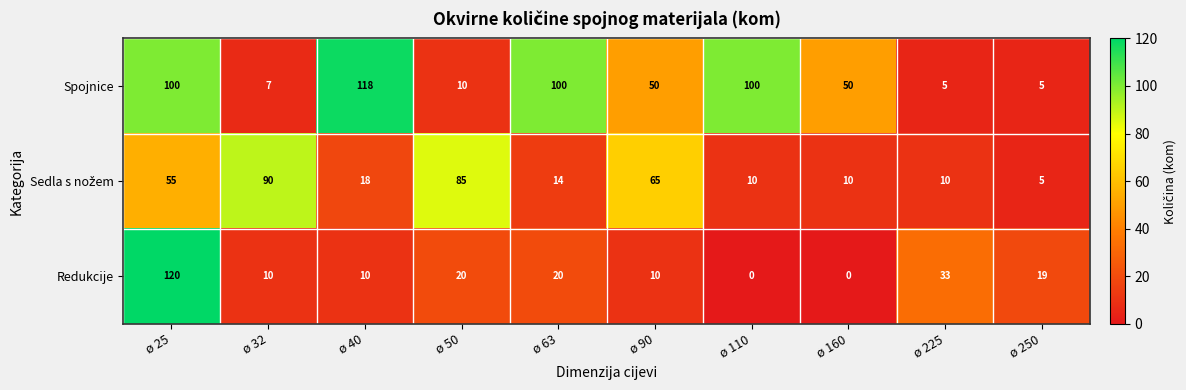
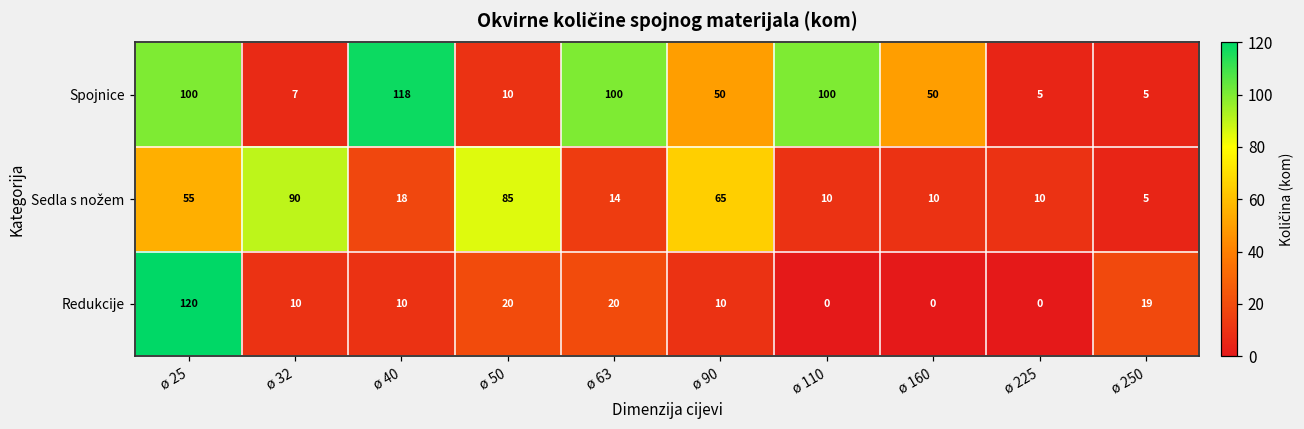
Redukcije, ø 225: 33 -> 0
